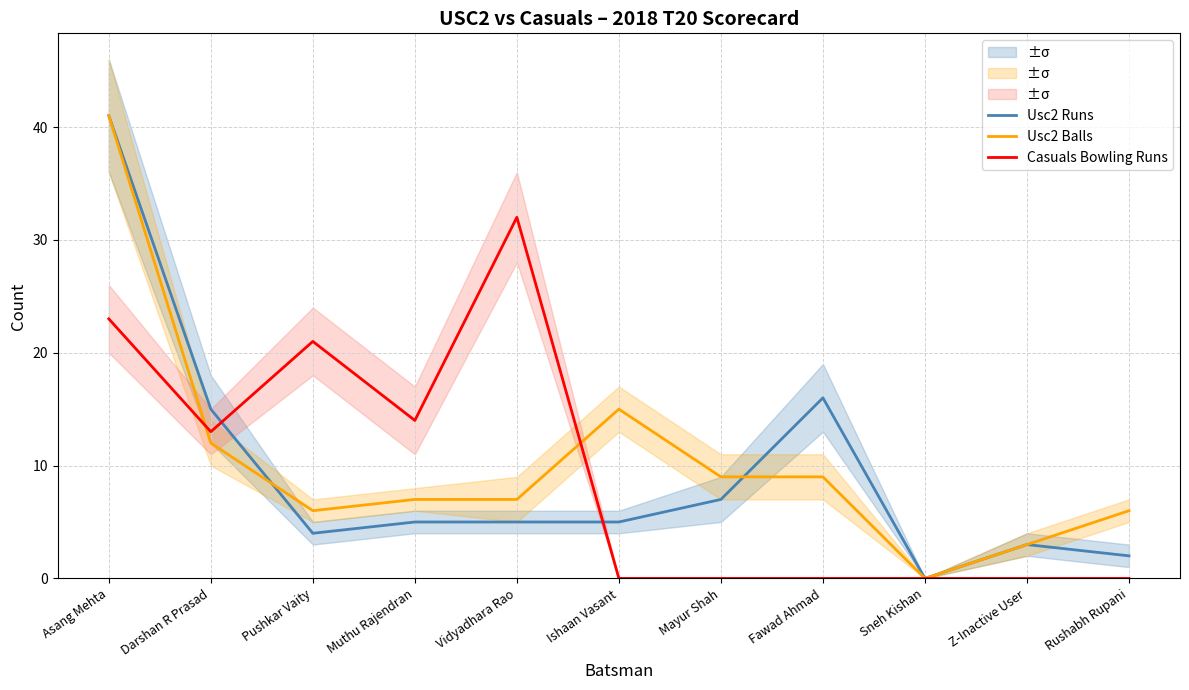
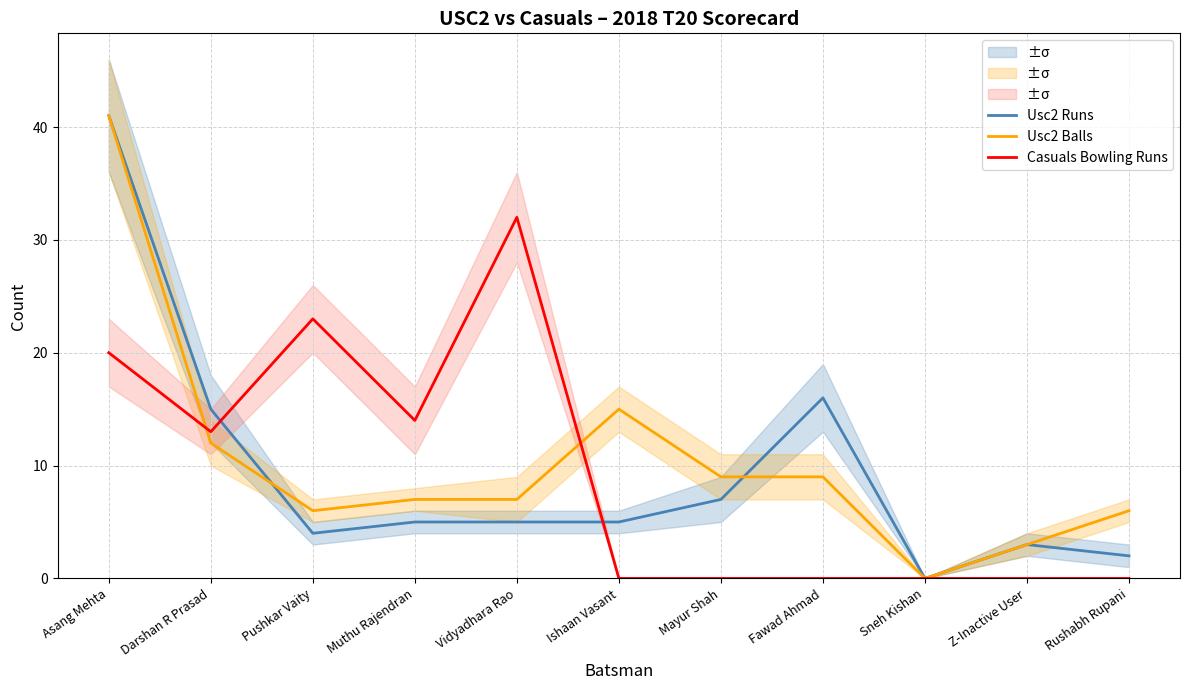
Casuals Bowling Runs, Asang Mehta: 23 -> 20
Casuals Bowling Runs, Pushkar Vaity: 21 -> 23
